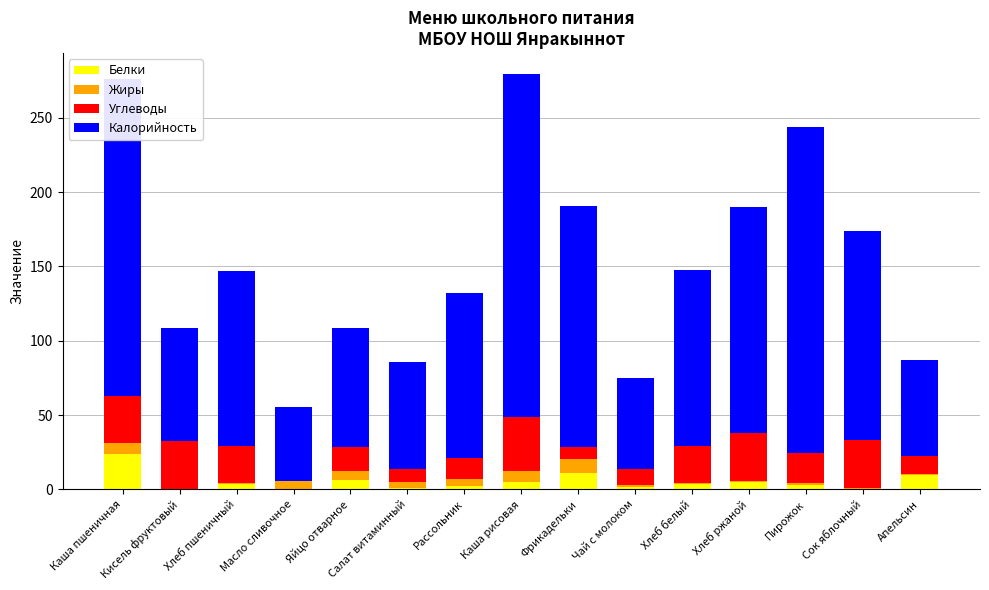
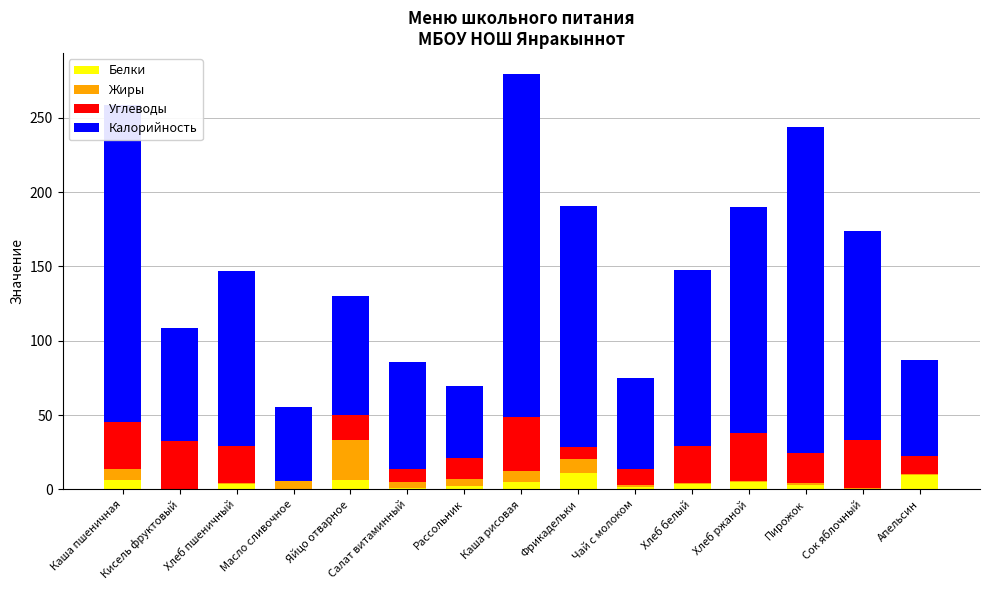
Белки, Каша пшеничная: 24 -> 7
Жиры, Яйцо отварное: 6 -> 27
Калорийность, Рассольник: 111 -> 49
